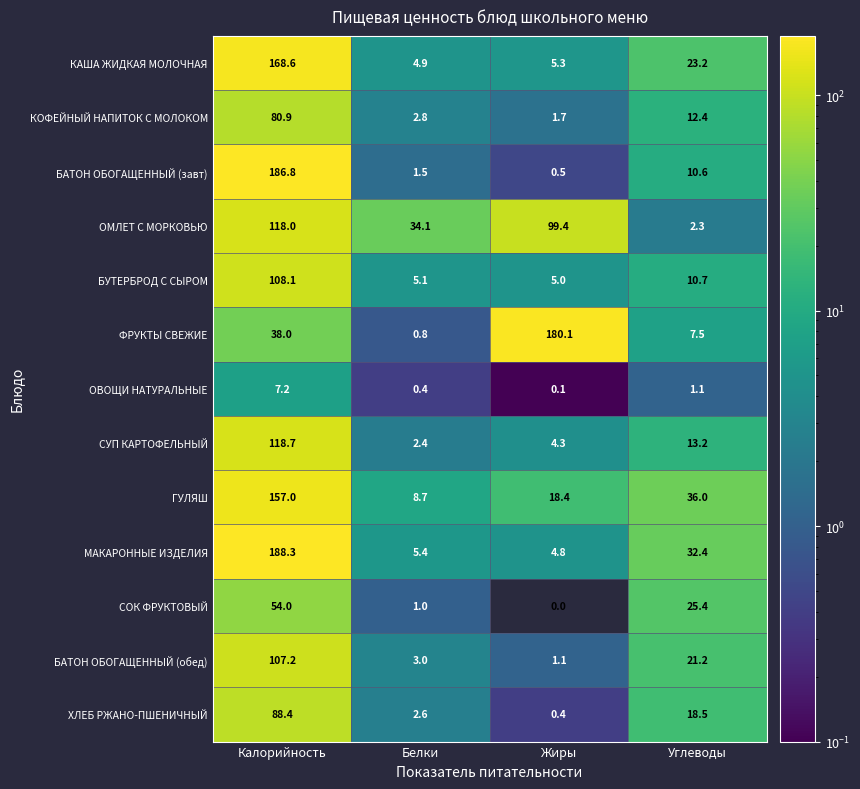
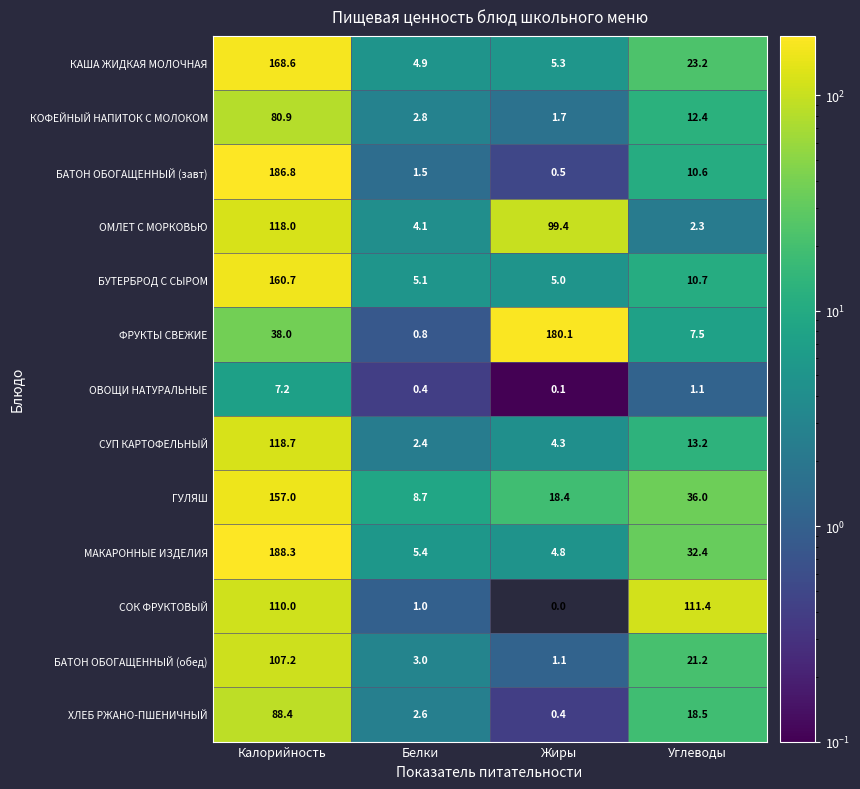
ОМЛЕТ С МОРКОВЬЮ, Белки: 34.1 -> 4.1
БУТЕРБРОД С СЫРОМ, Калорийность: 108.1 -> 160.7
СОК ФРУКТОВЫЙ, Калорийность: 54.0 -> 110.0
СОК ФРУКТОВЫЙ, Углеводы: 25.4 -> 111.4
